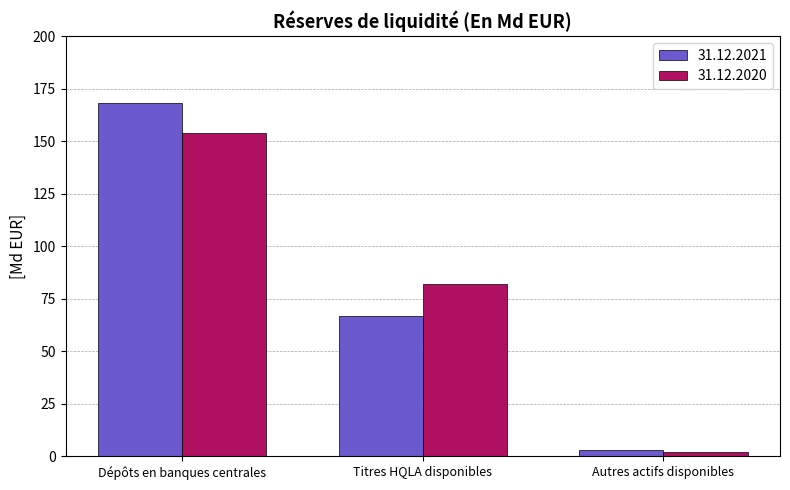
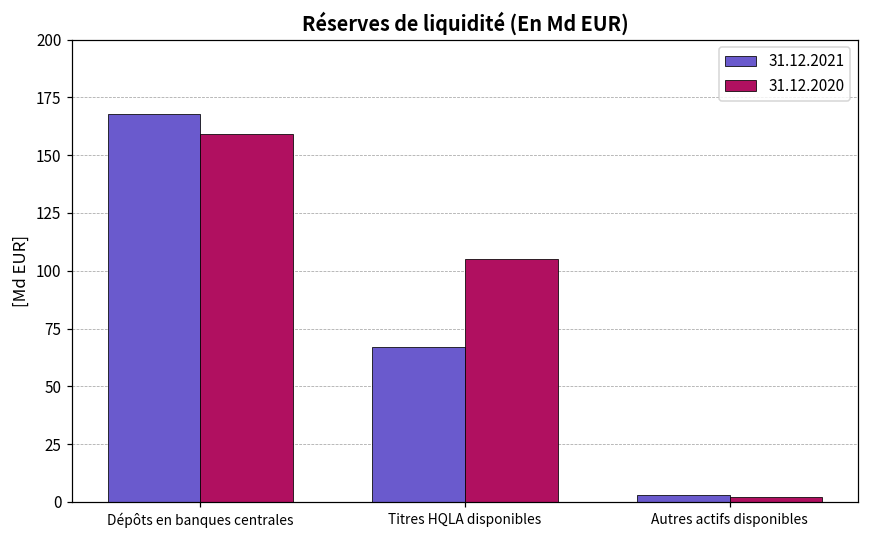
31.12.2020, Dépôts en banques centrales: 154 -> 159
31.12.2020, Titres HQLA disponibles: 82 -> 105
